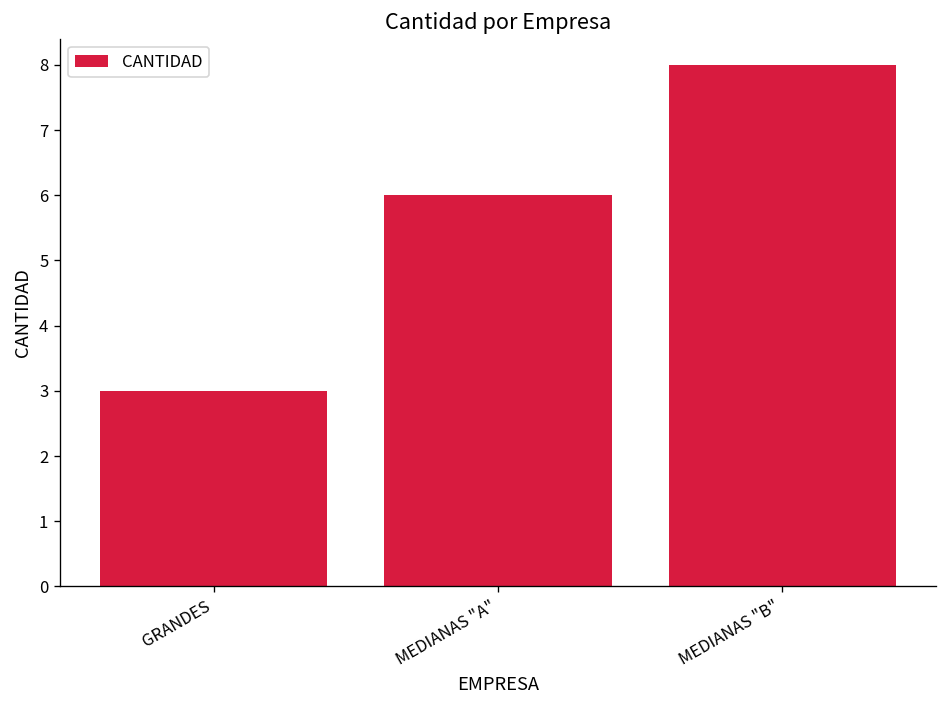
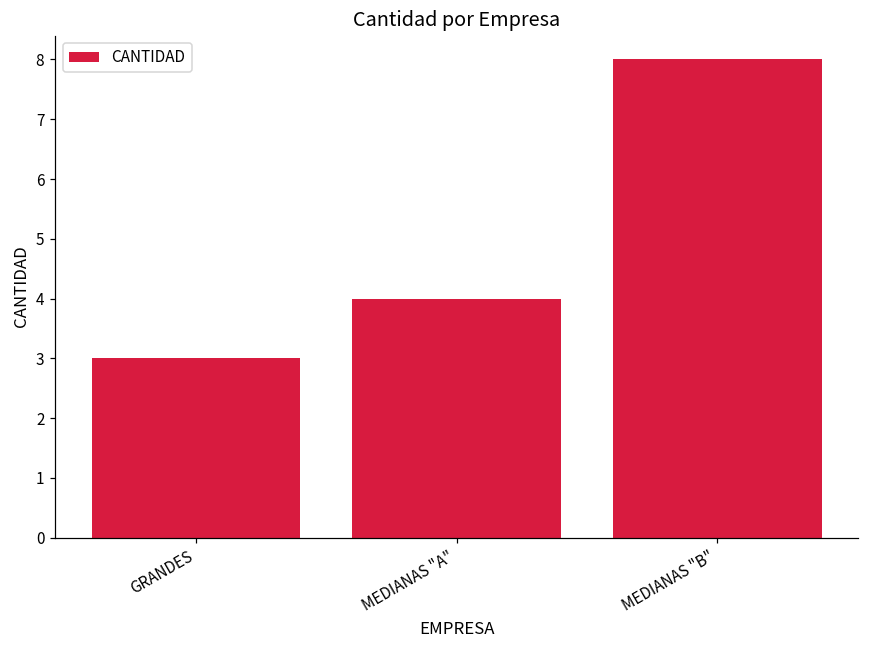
MEDIANAS "A": 6 -> 4
